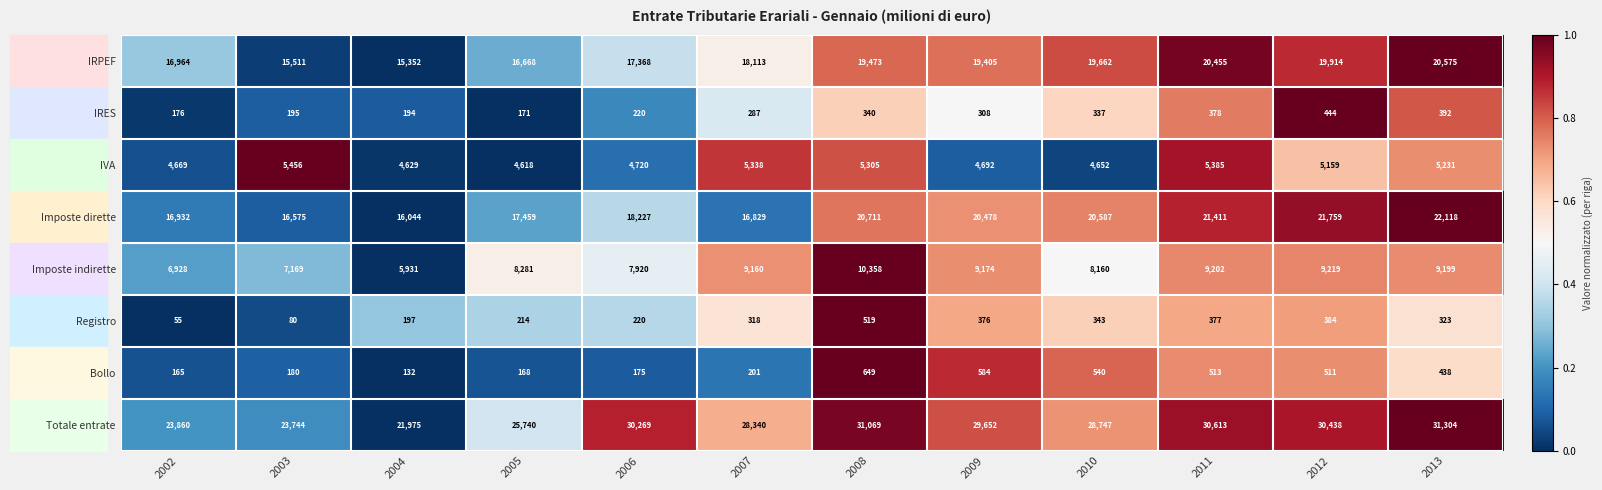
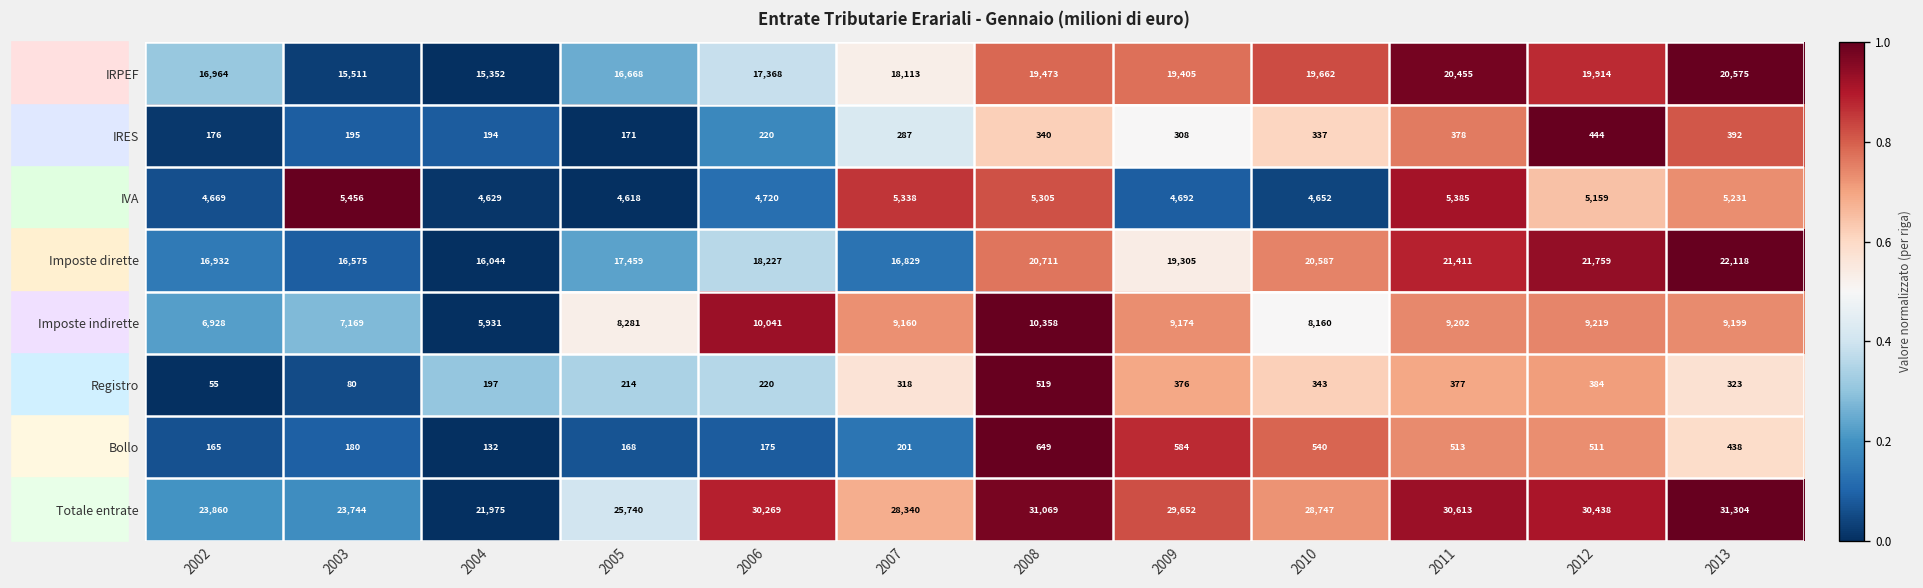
Imposte dirette, 2009: 20,478 -> 19,305
Imposte indirette, 2006: 7,920 -> 10,041
